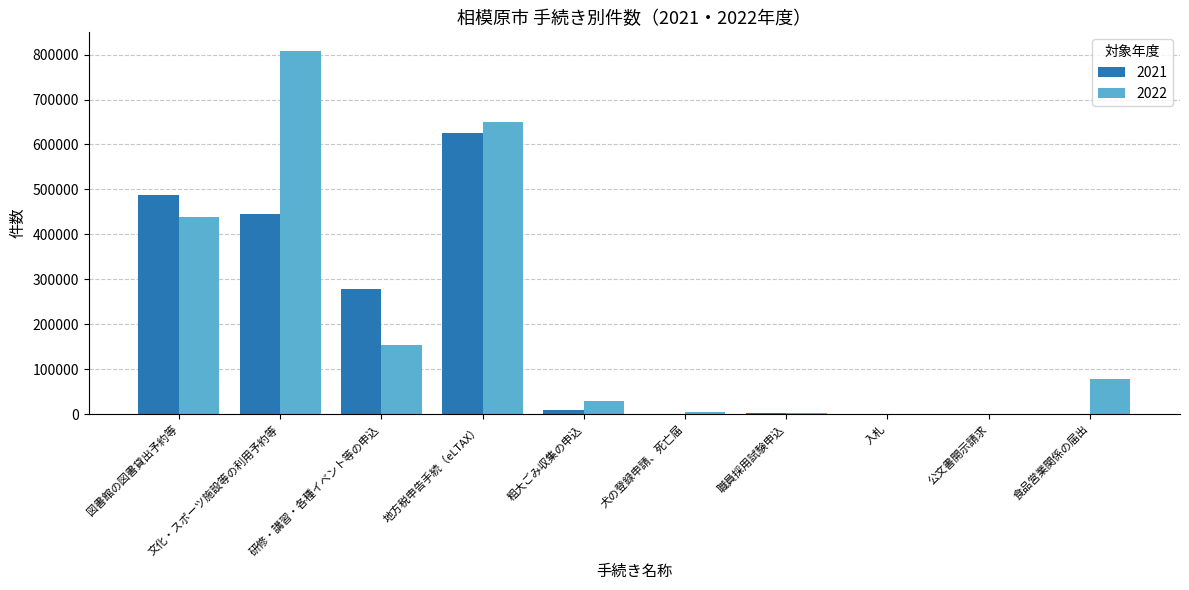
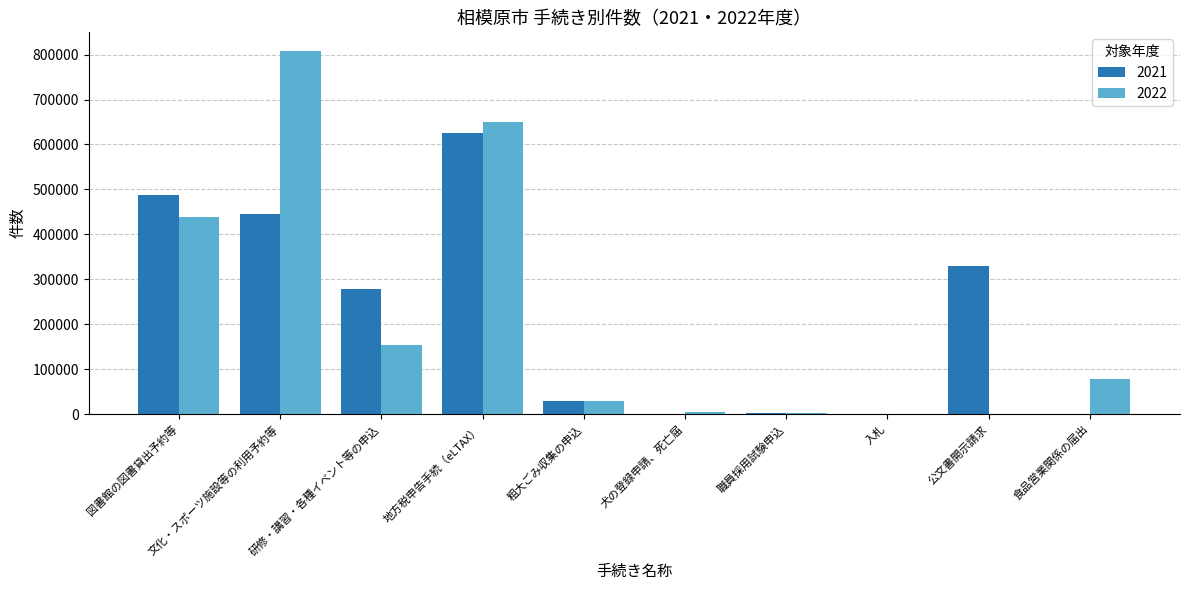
2021, 粗大ごみ収集の申込: 10000 -> 30000
2021, 公文書開示請求: 0 -> 330000
